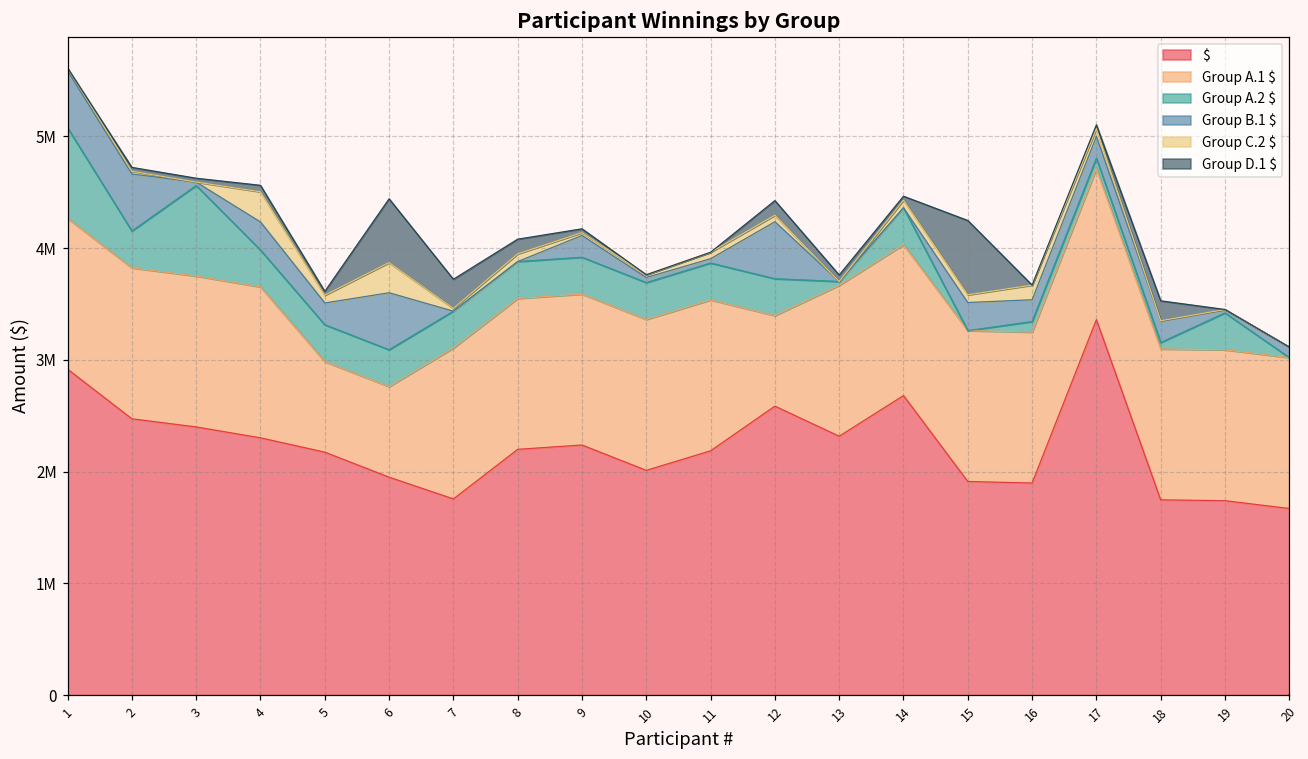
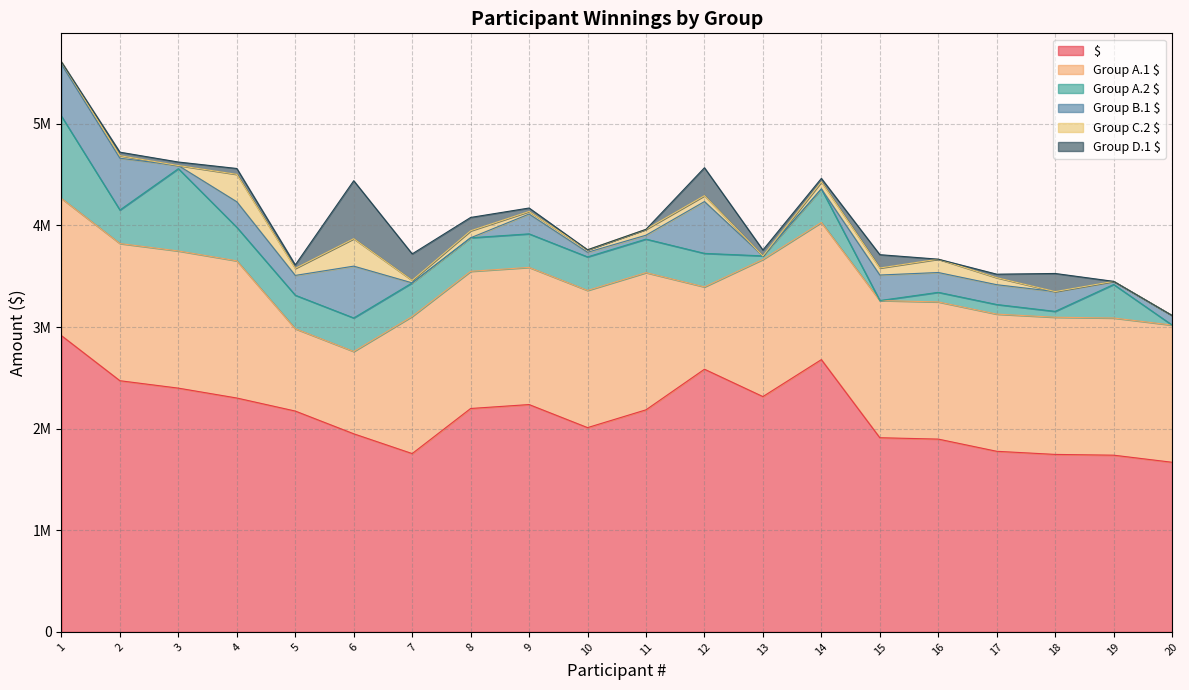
Group D.1 $, 12: 130000 -> 280000
Group D.1 $, 15: 670000 -> 130000
$, 17: 3360000 -> 1780000
